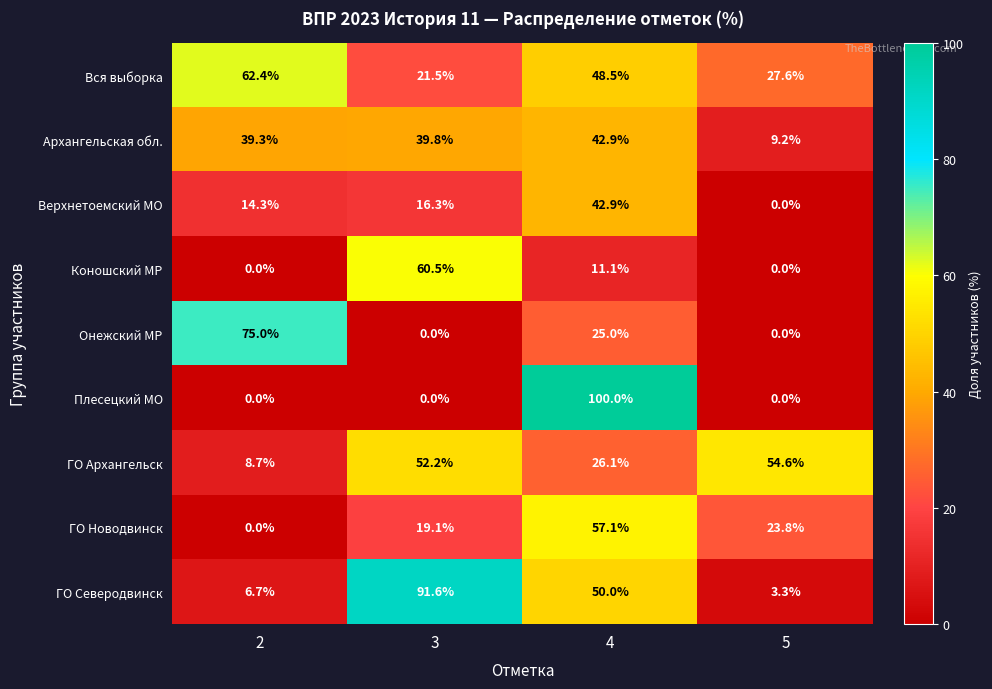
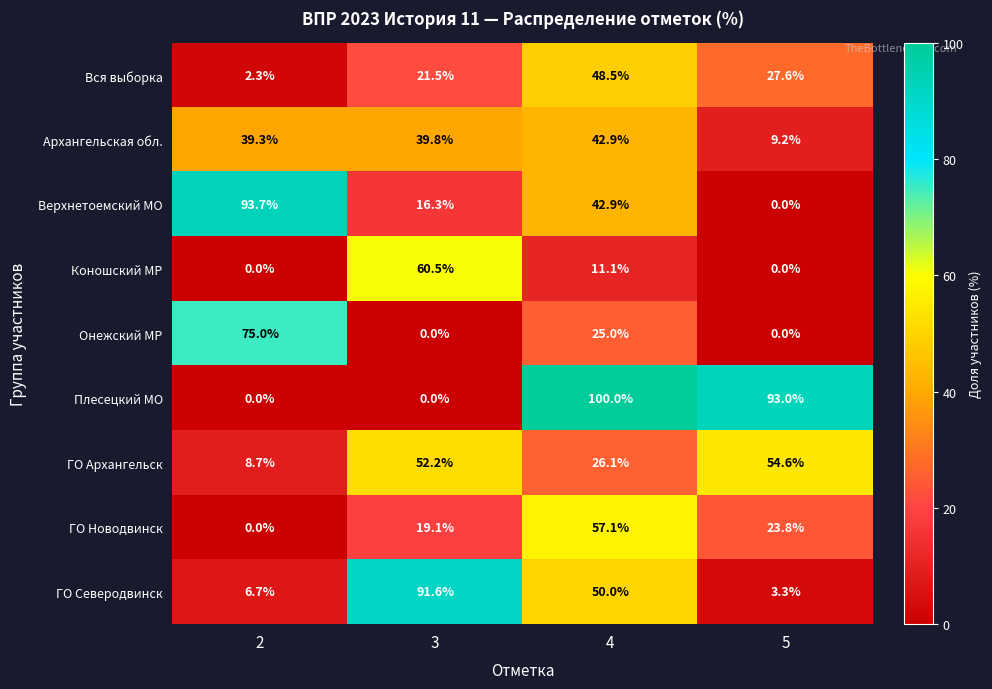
Вся выборка, 2: 62.4% -> 2.3%
Верхнетоемский МО, 2: 14.3% -> 93.7%
Плесецкий МО, 5: 0.0% -> 93.0%
